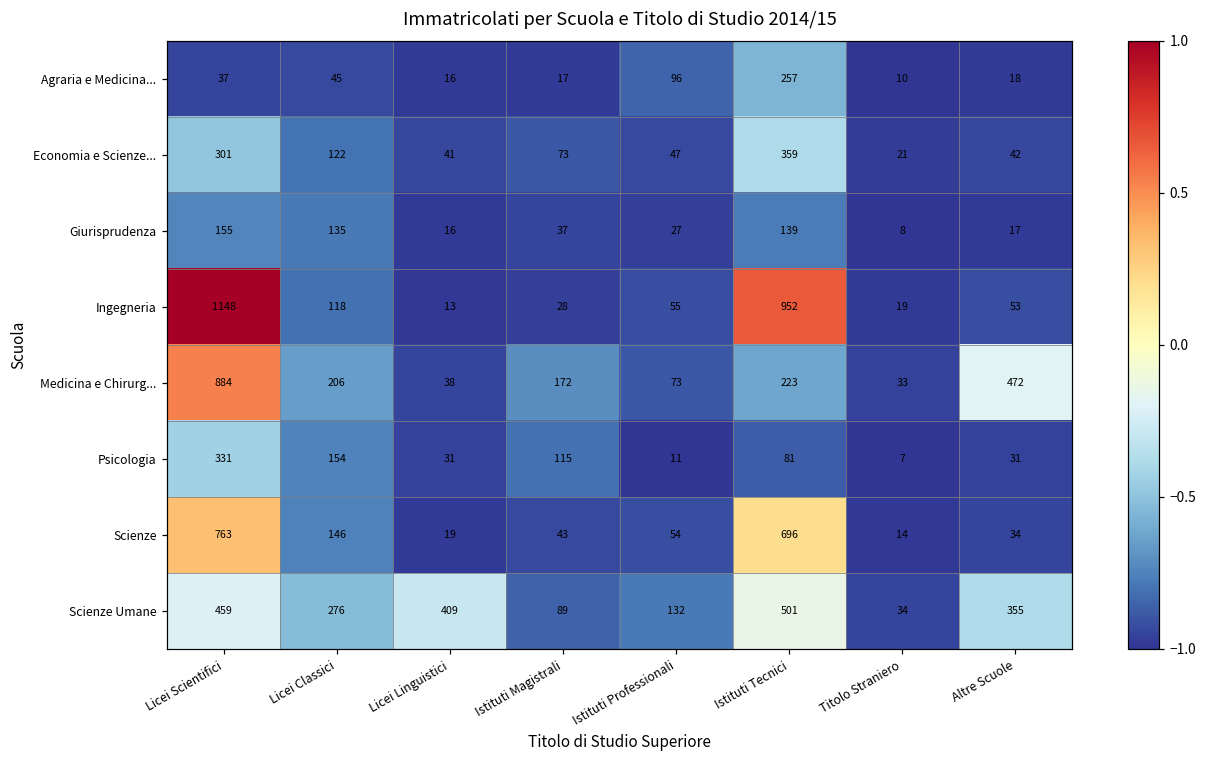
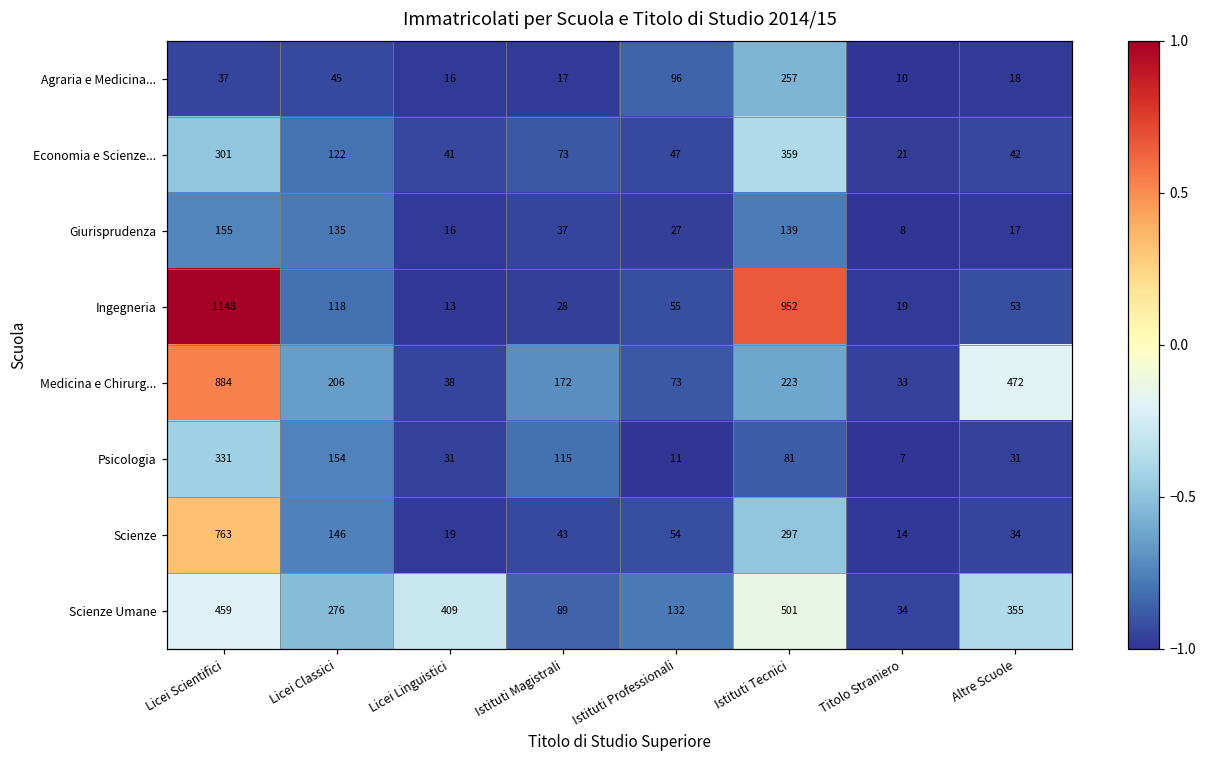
Scienze, Istituti Tecnici: 696 -> 297
